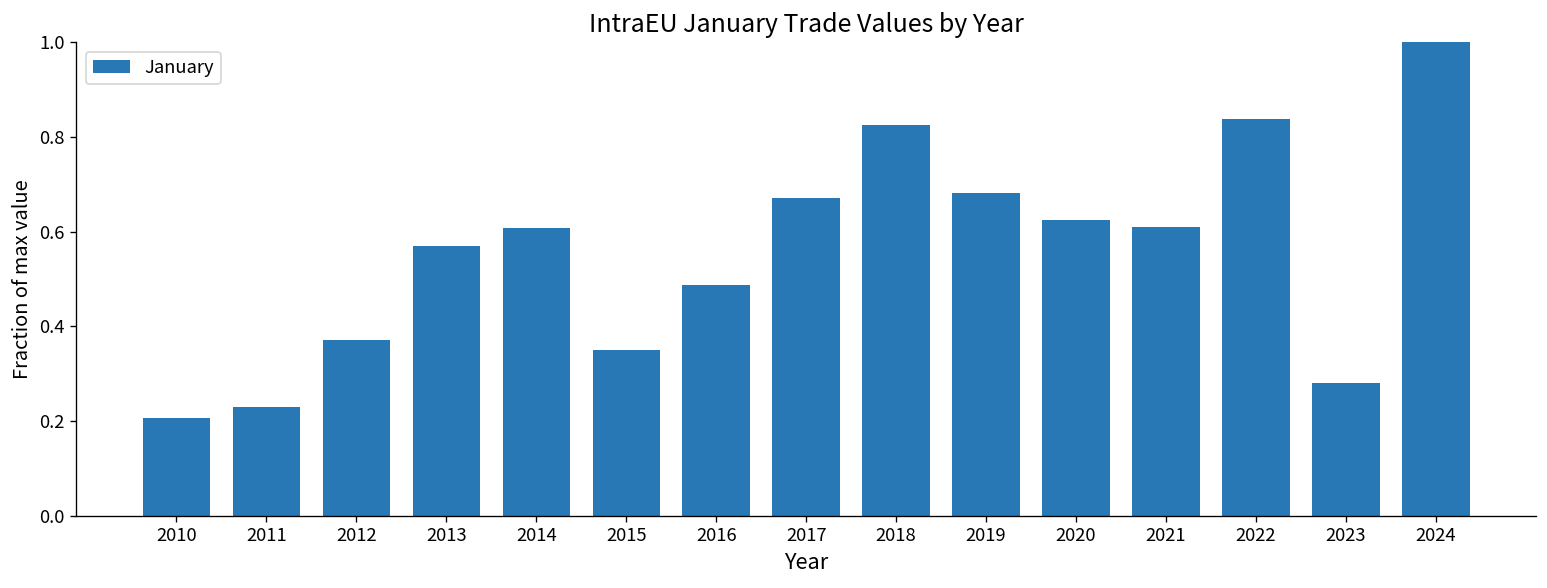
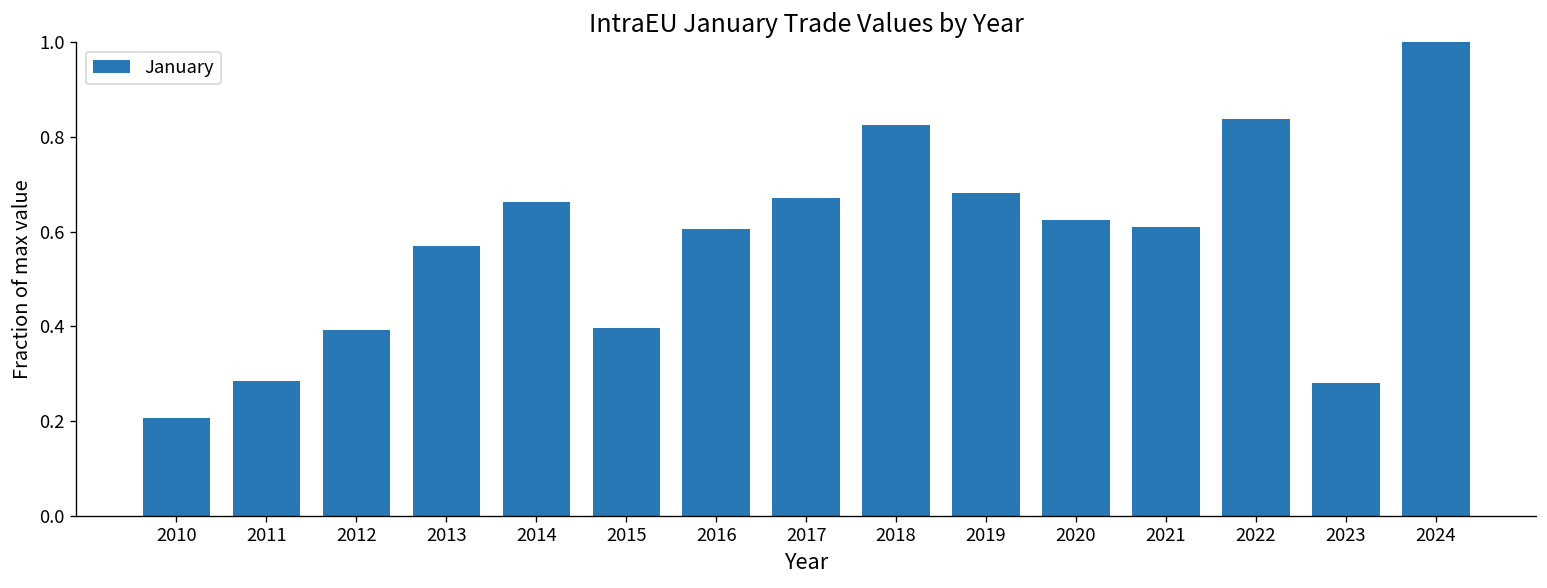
2011: 0.23 -> 0.29
2012: 0.37 -> 0.39
2014: 0.61 -> 0.66
2015: 0.35 -> 0.40
2016: 0.49 -> 0.61
